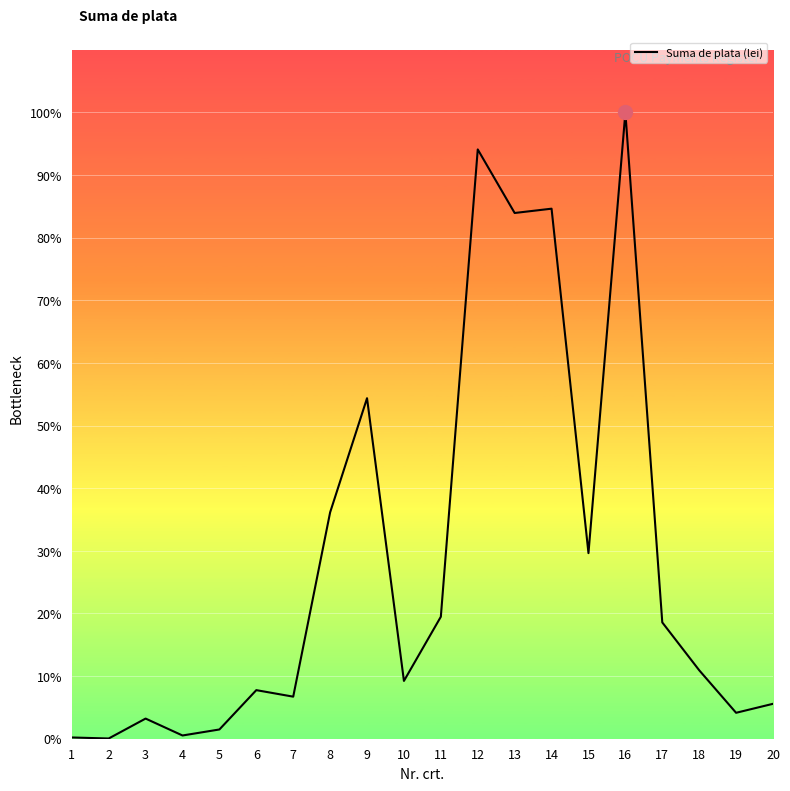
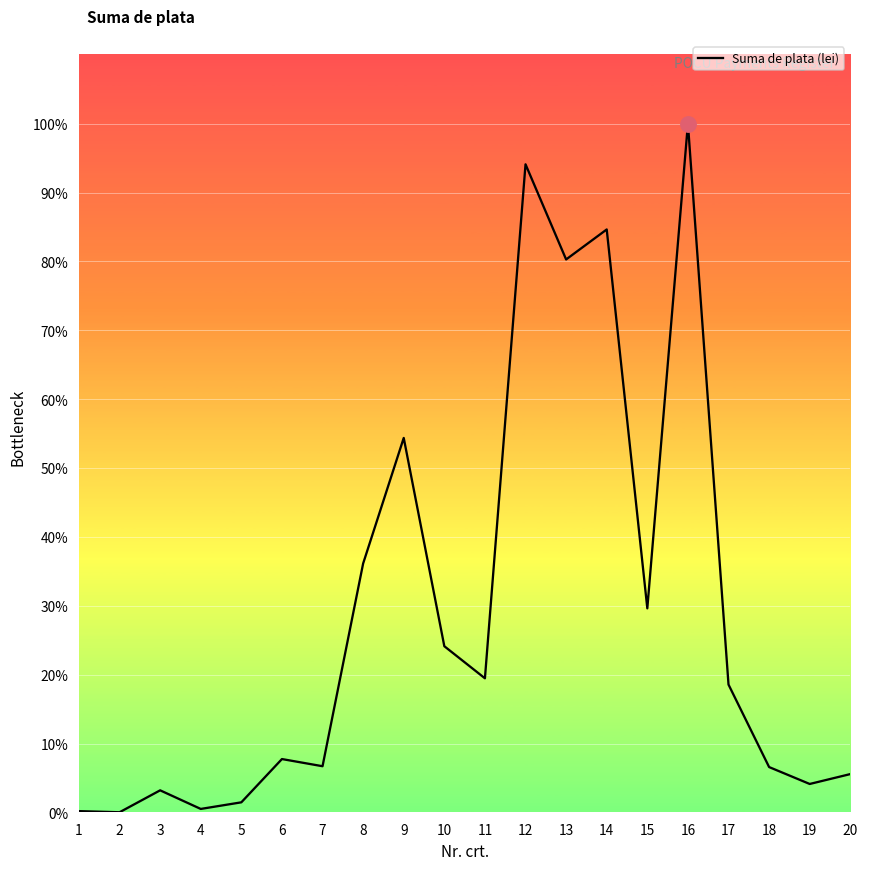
Suma de plata (lei), 10: 9% -> 24%
Suma de plata (lei), 13: 84% -> 80%
Suma de plata (lei), 18: 11% -> 7%
